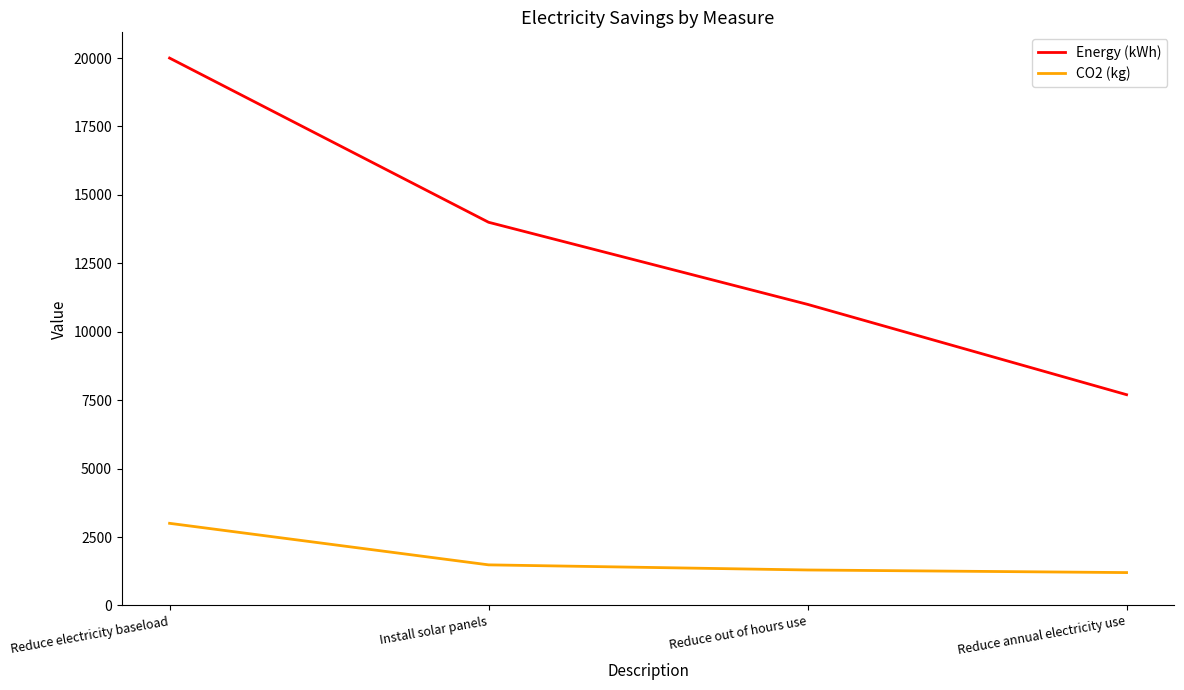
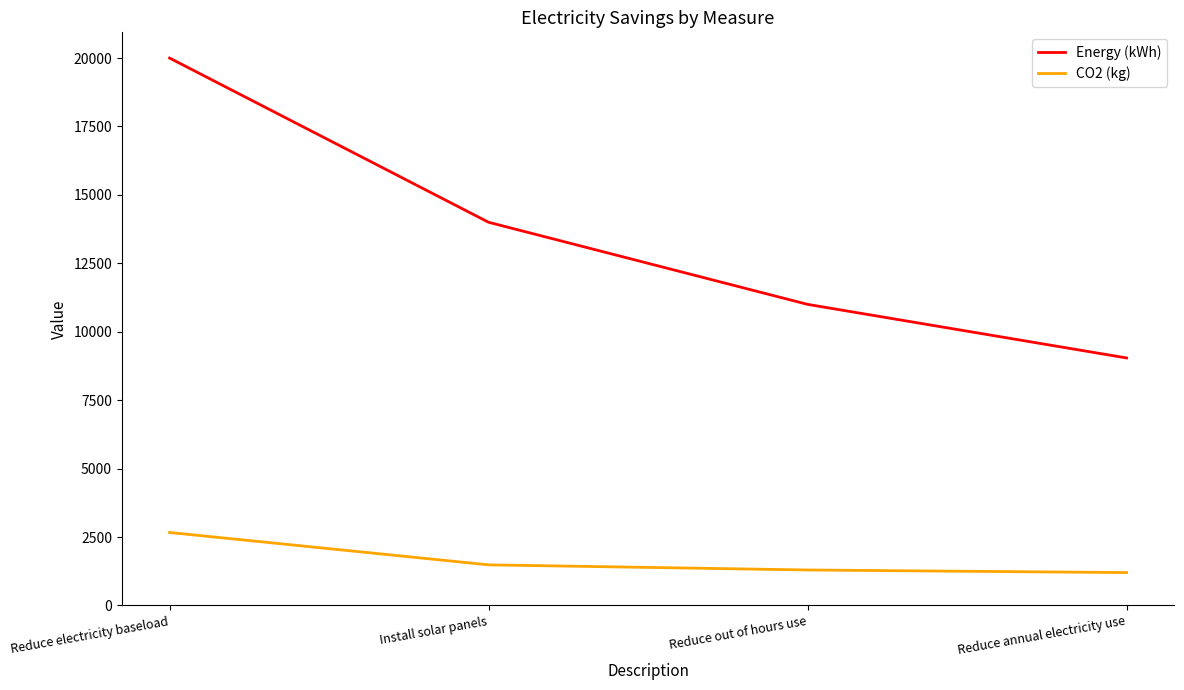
CO2 (kg), Reduce electricity baseload: 3000 -> 2700
Energy (kWh), Reduce annual electricity use: 7700 -> 9000
